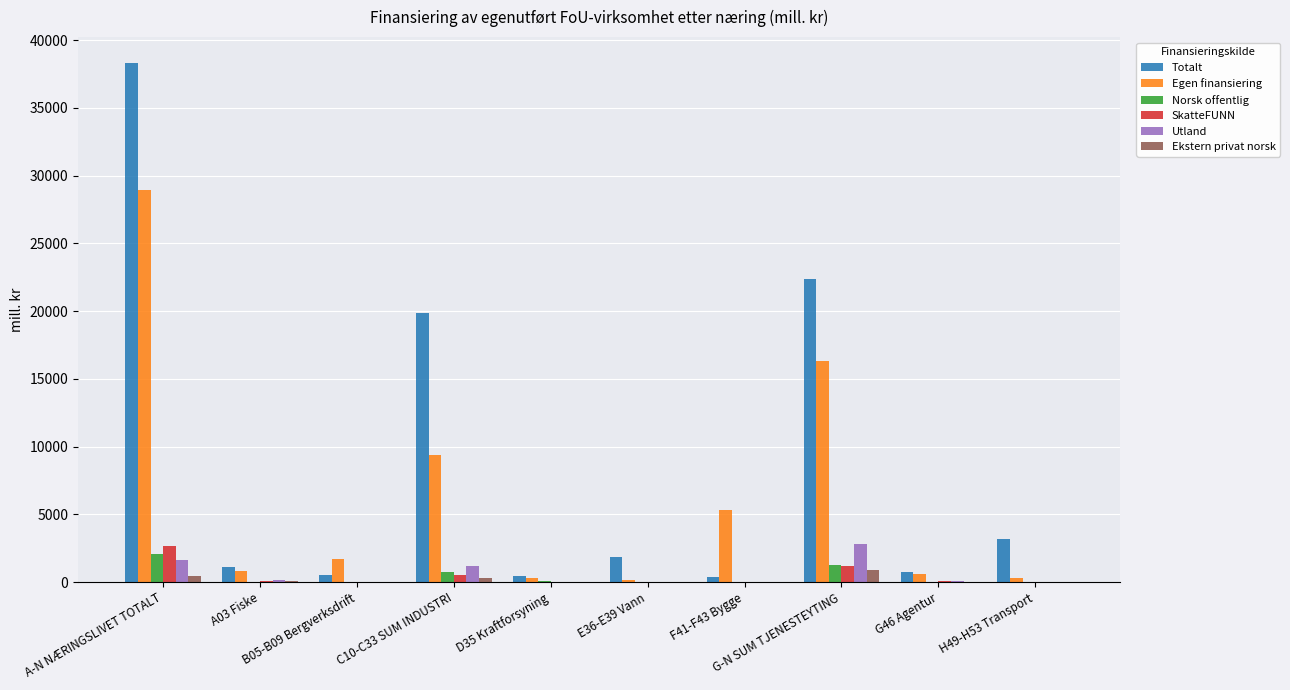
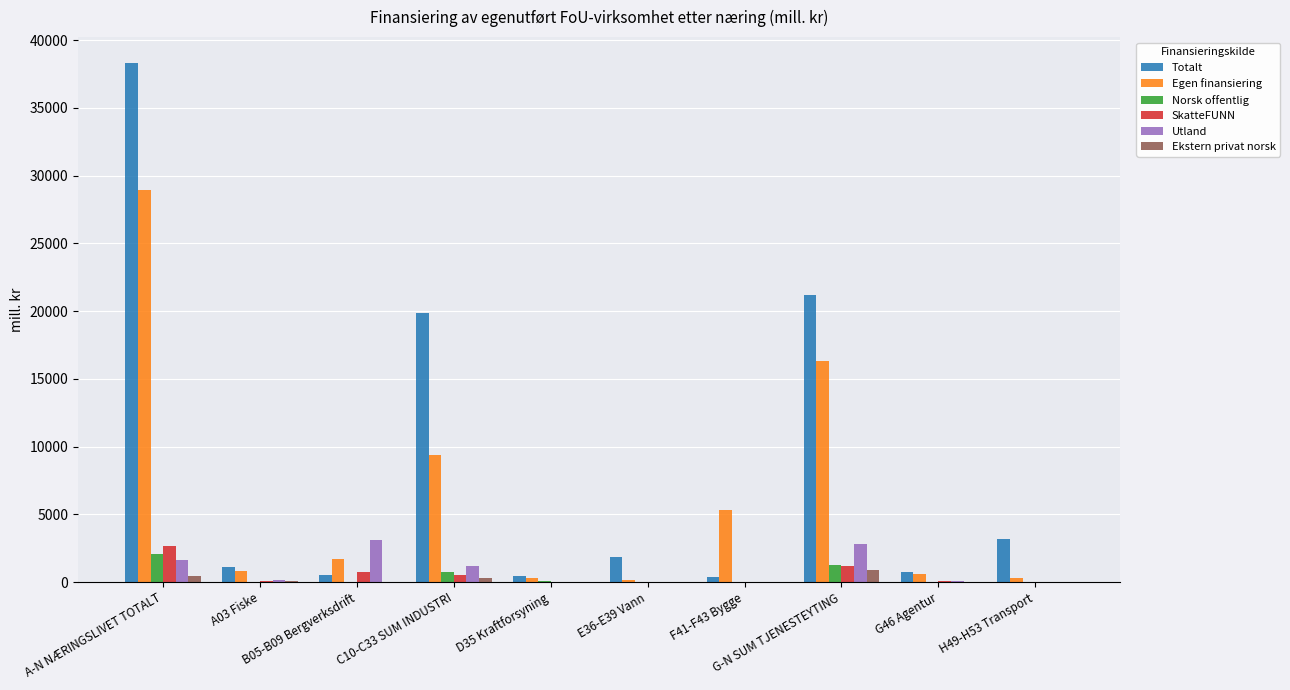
SkatteFUNN, B05-B09 Bergverksdrift: 0 -> 800
Utland, B05-B09 Bergverksdrift: 0 -> 3100
Totalt, G-N SUM TJENESTEYTING: 22400 -> 21200
